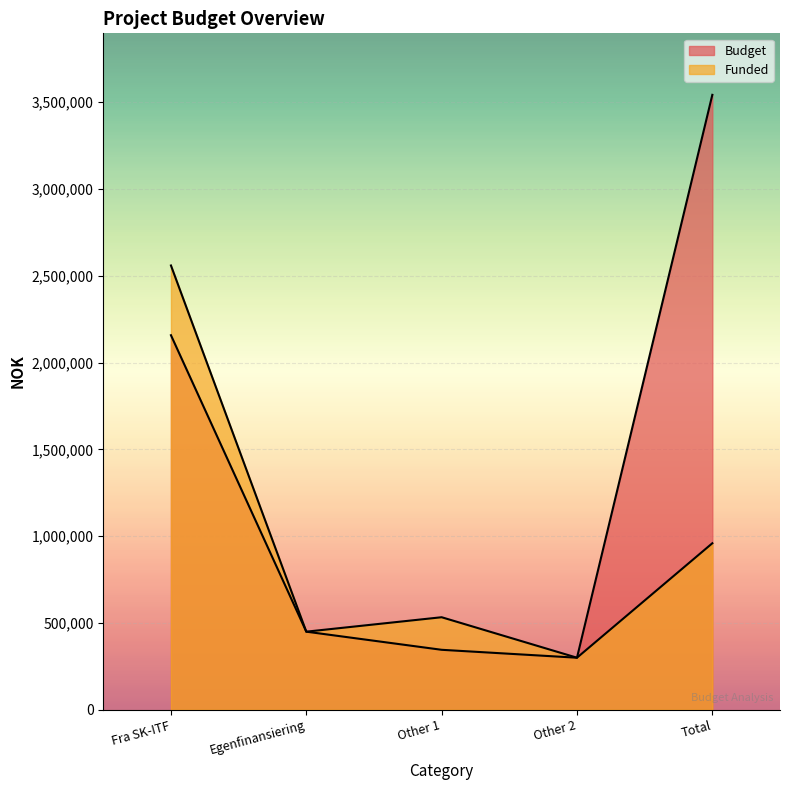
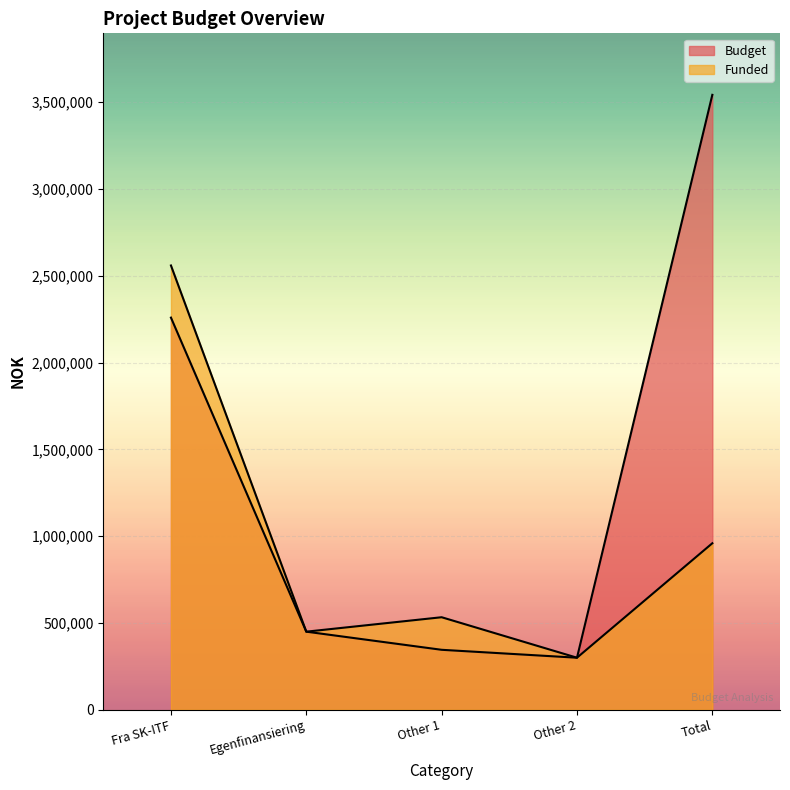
Budget, Fra SK-ITF: 2,160,000 -> 2,260,000
